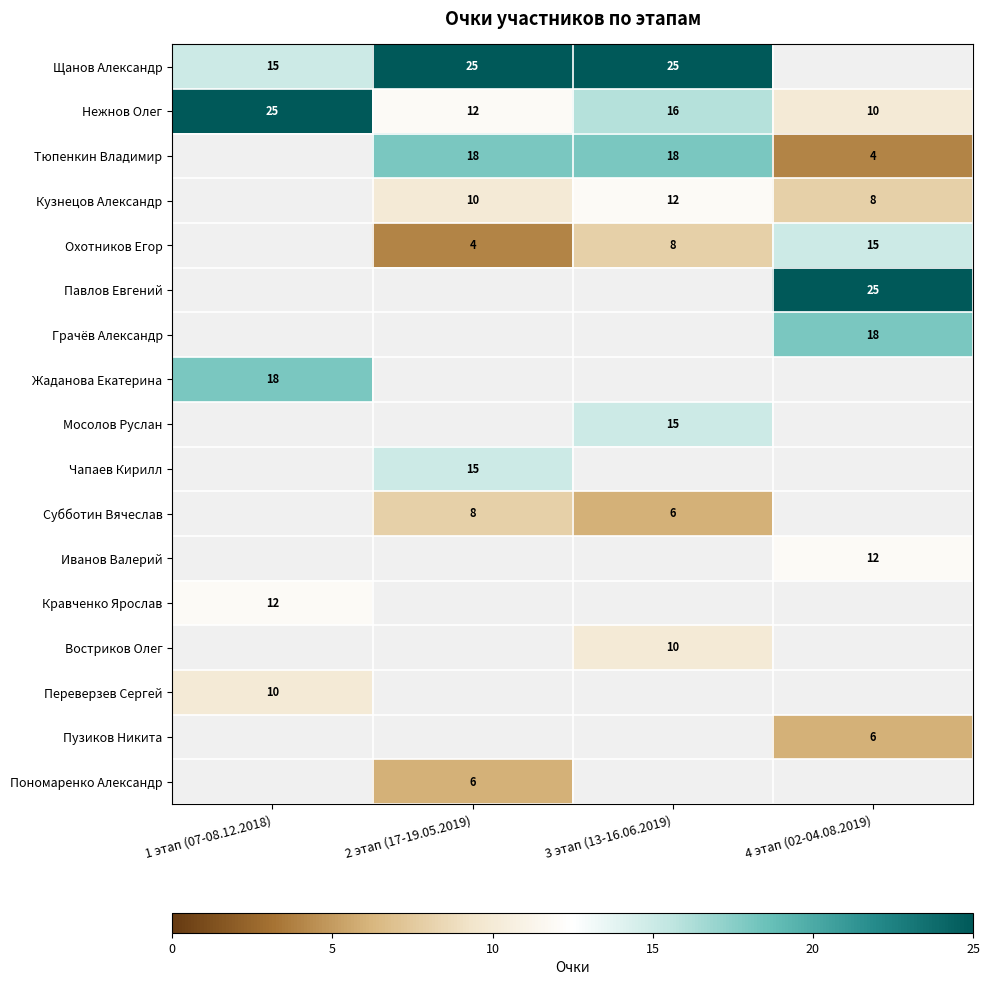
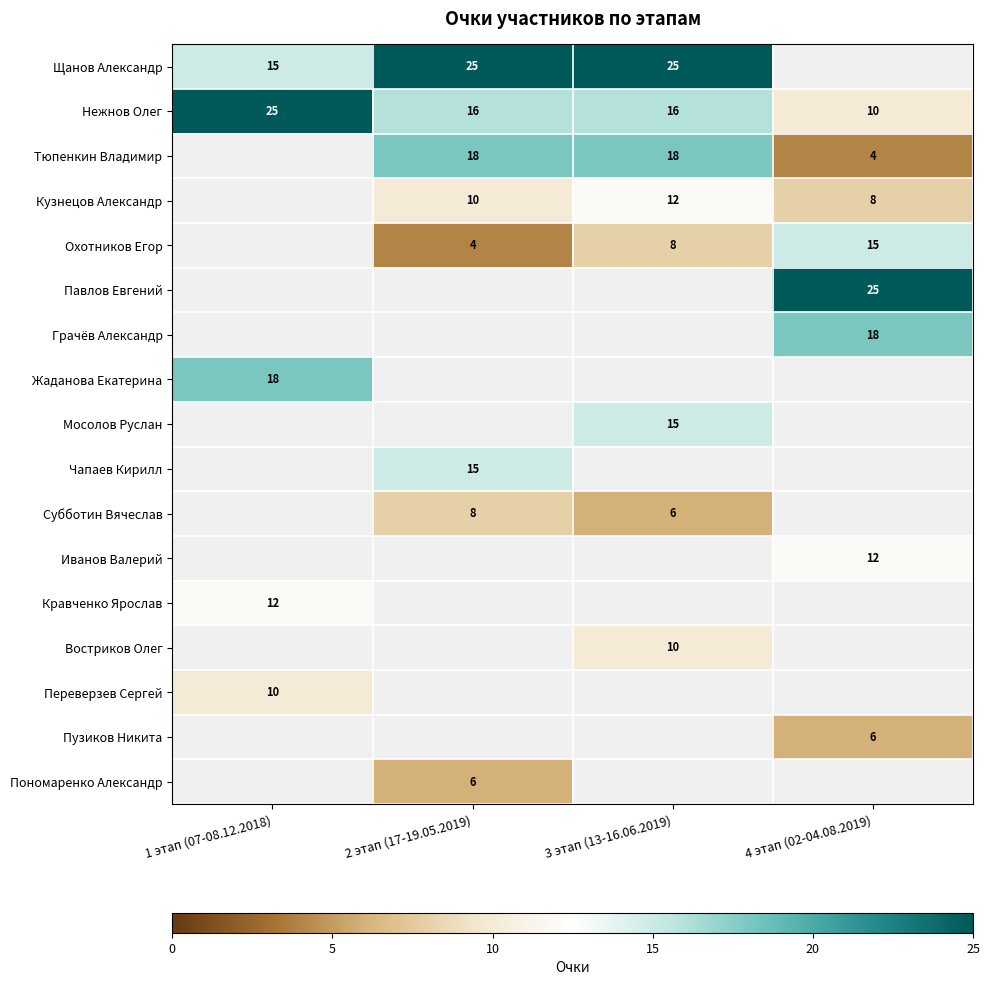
Нежнов Олег, 2 этап (17-19.05.2019): 12 -> 16
